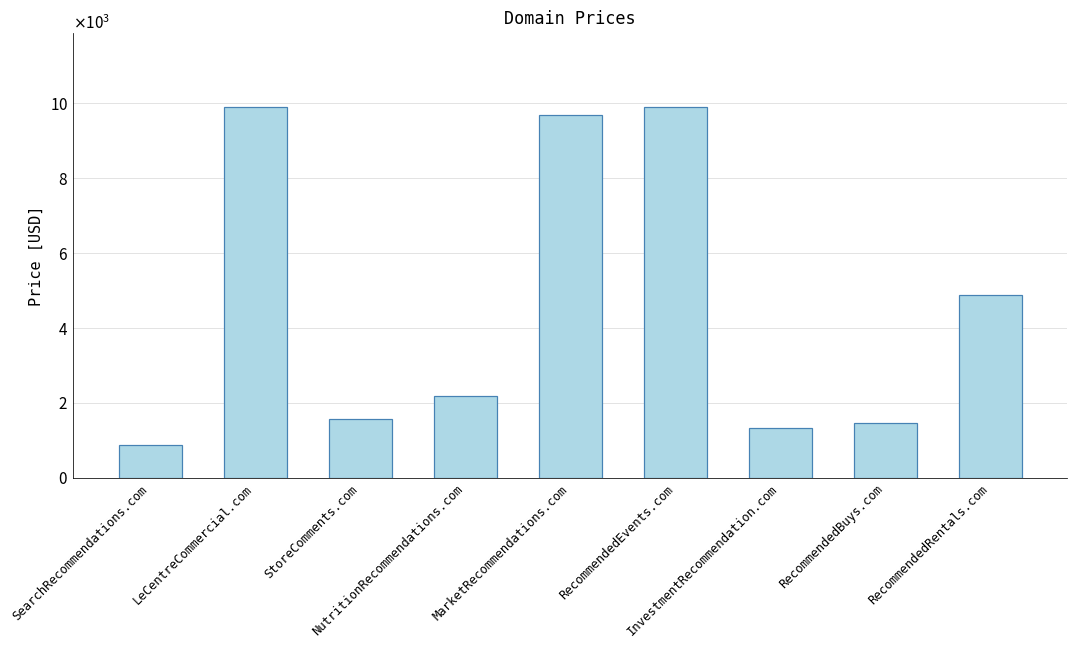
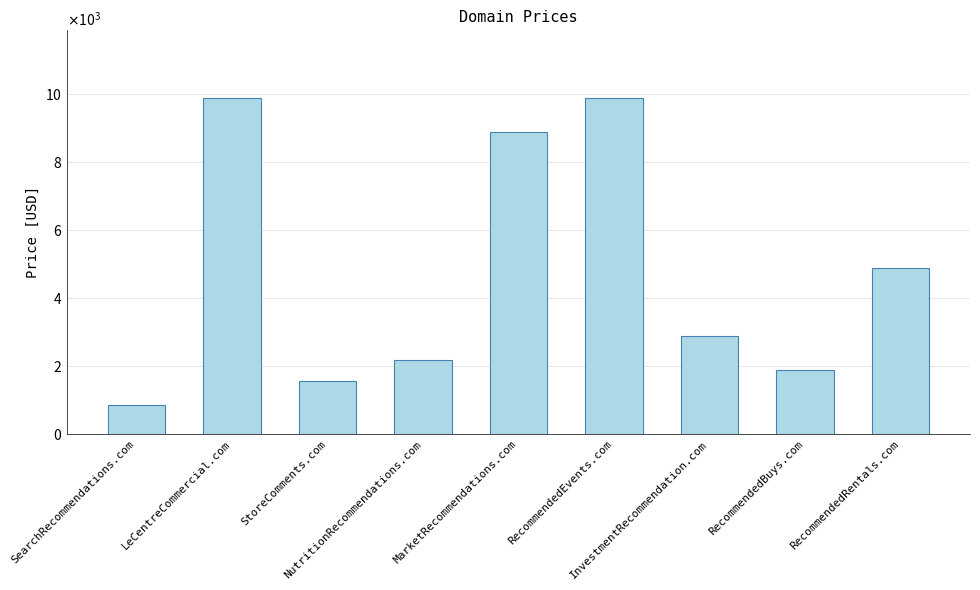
MarketRecommendations.com: 9700 -> 8900
InvestmentRecommendation.com: 1300 -> 2900
RecommendedBuys.com: 1500 -> 1900
